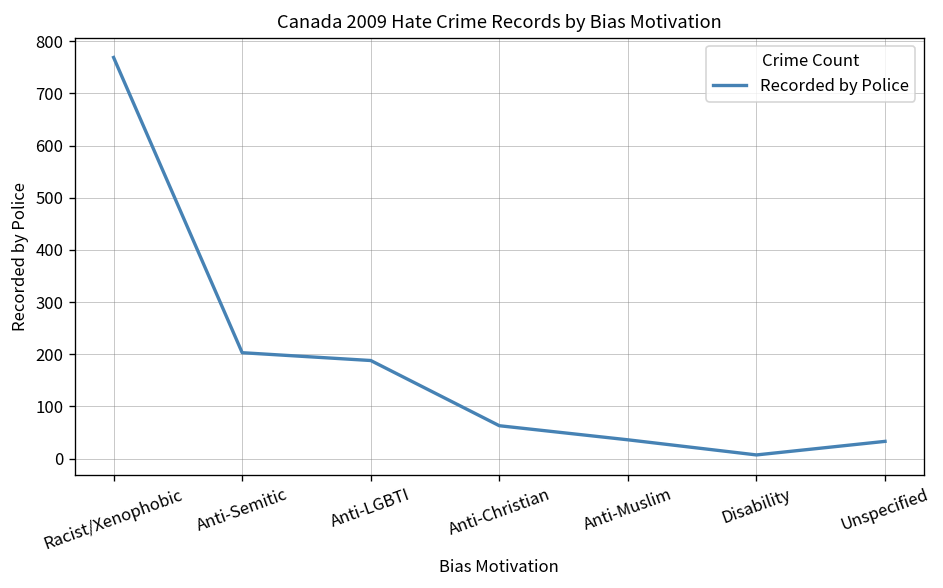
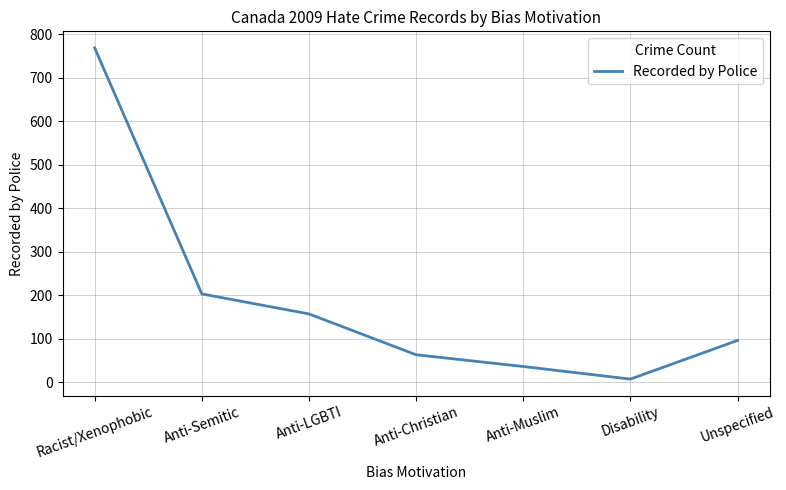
Anti-LGBTI: 190 -> 160
Unspecified: 30 -> 100
